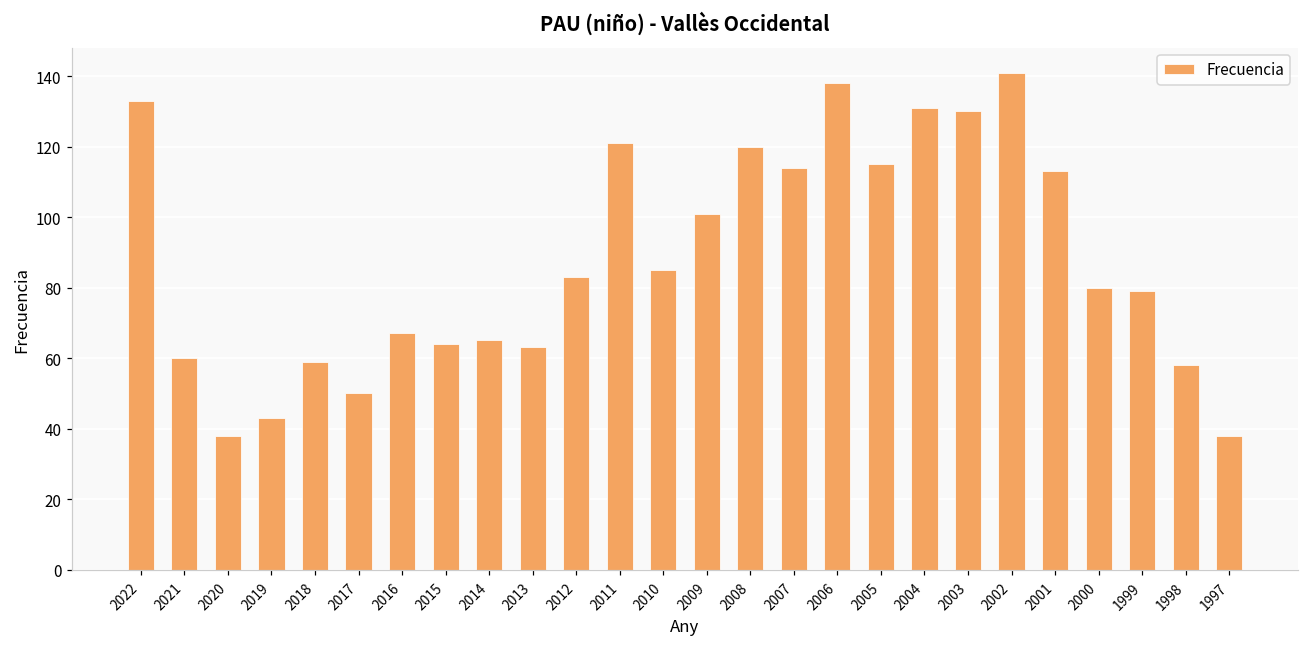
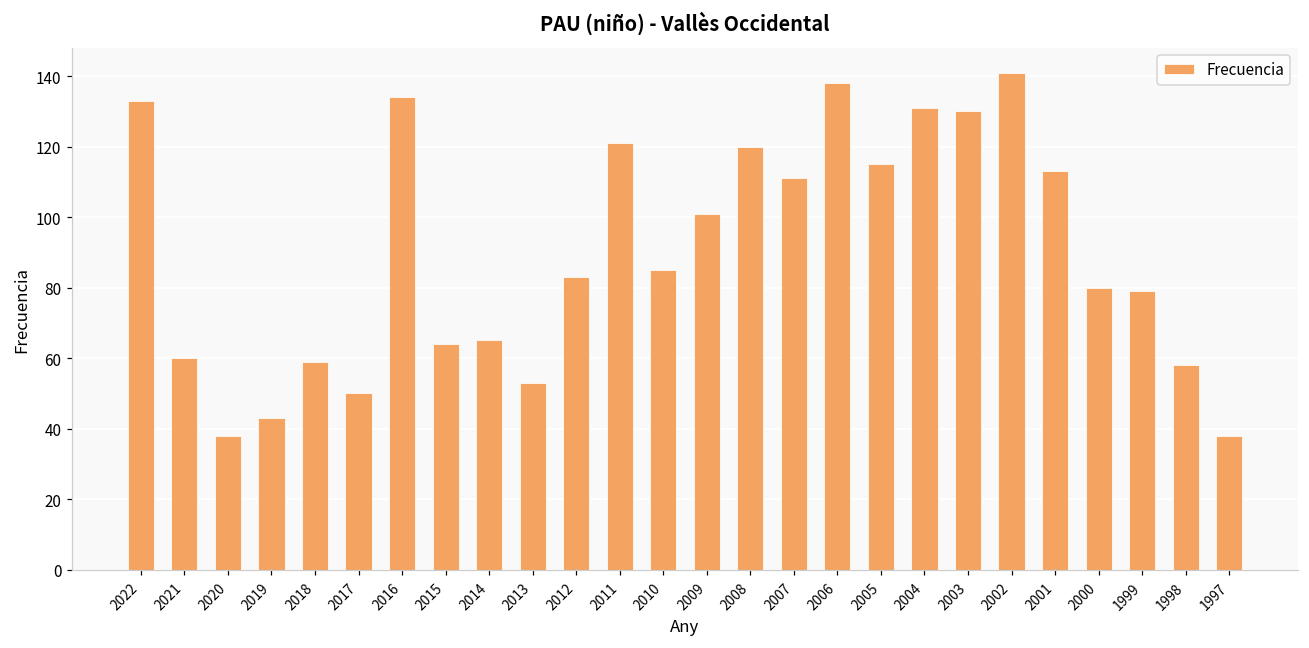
2016: 67 -> 134
2013: 63 -> 53
2007: 114 -> 111
